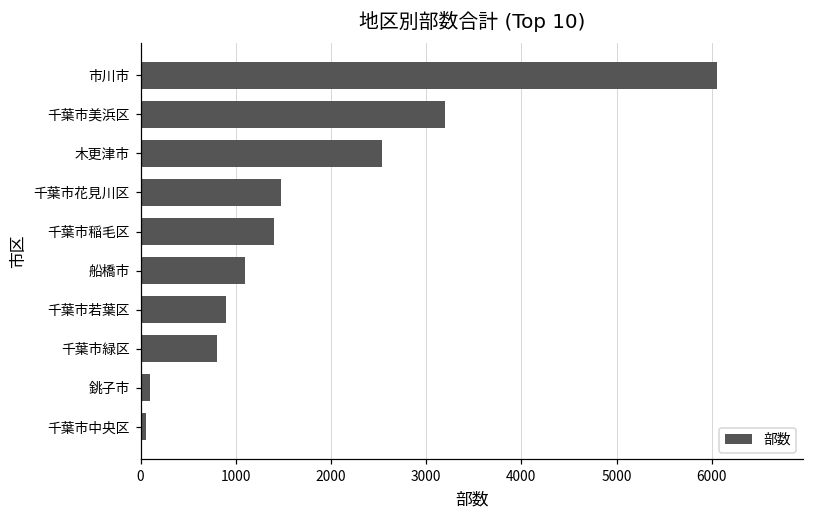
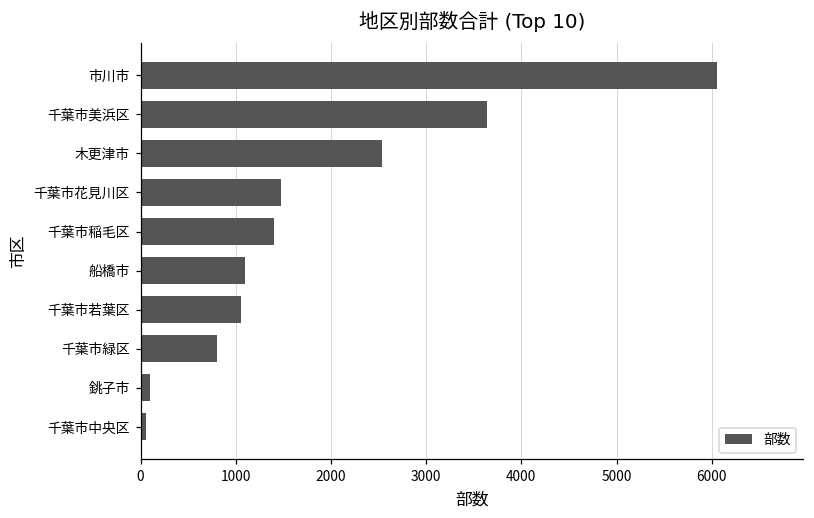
千葉市美浜区: 3200 -> 3600
千葉市若葉区: 900 -> 1100
